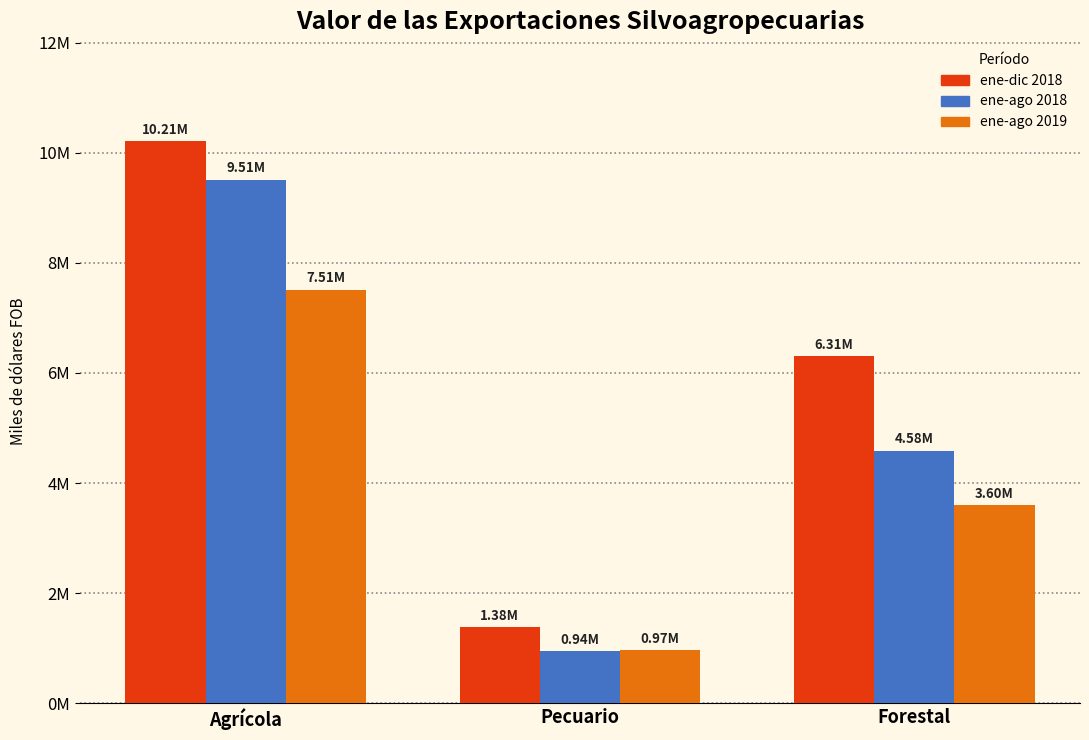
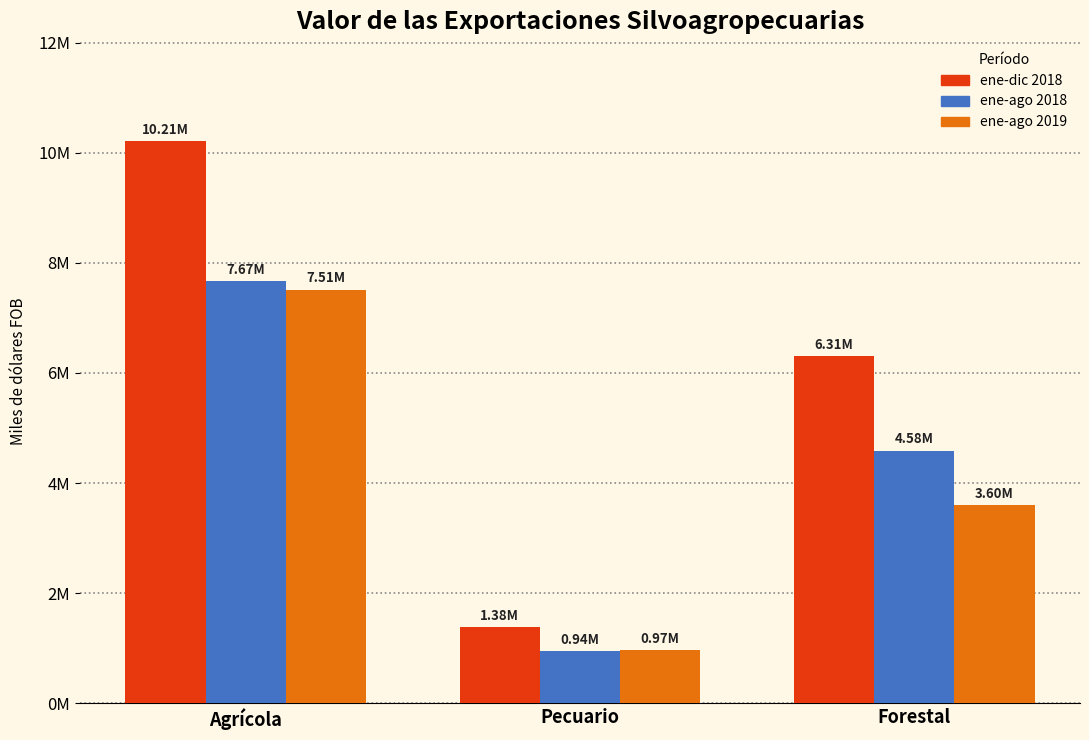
ene-ago 2018, Agrícola: 9.51M -> 7.67M
